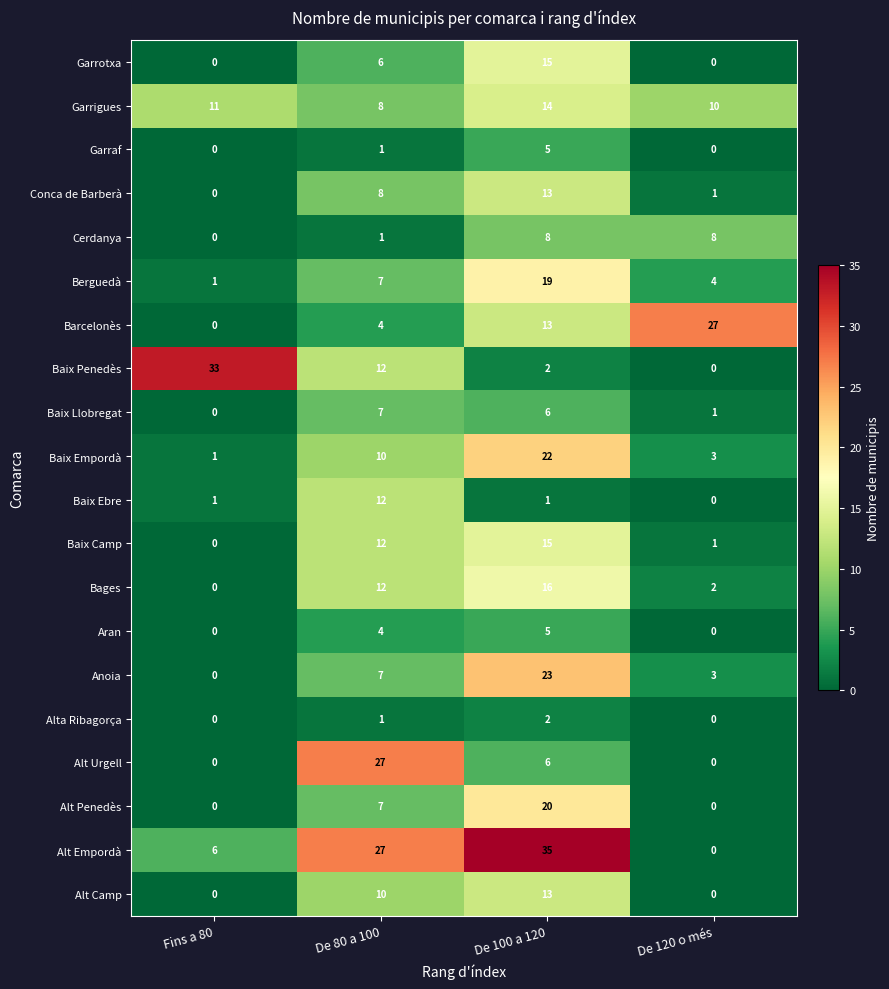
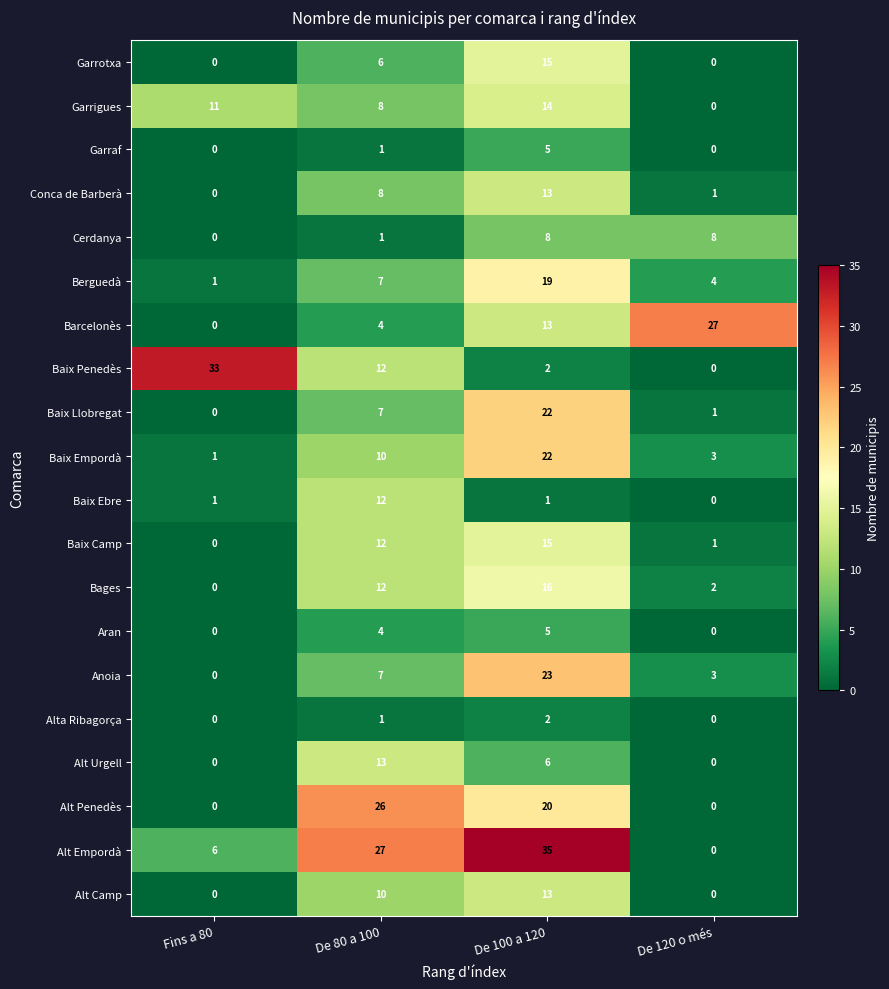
Garrigues, De 120 o més: 10 -> 0
Baix Llobregat, De 100 a 120: 6 -> 22
Alt Urgell, De 80 a 100: 27 -> 13
Alt Penedès, De 80 a 100: 7 -> 26
